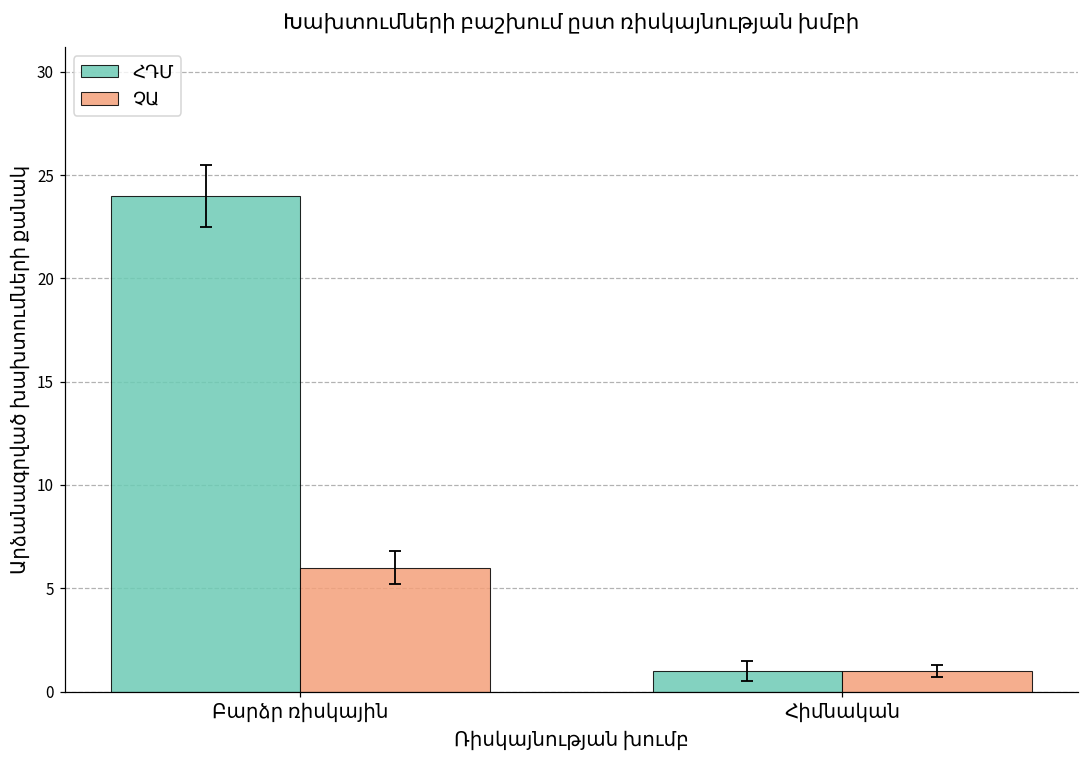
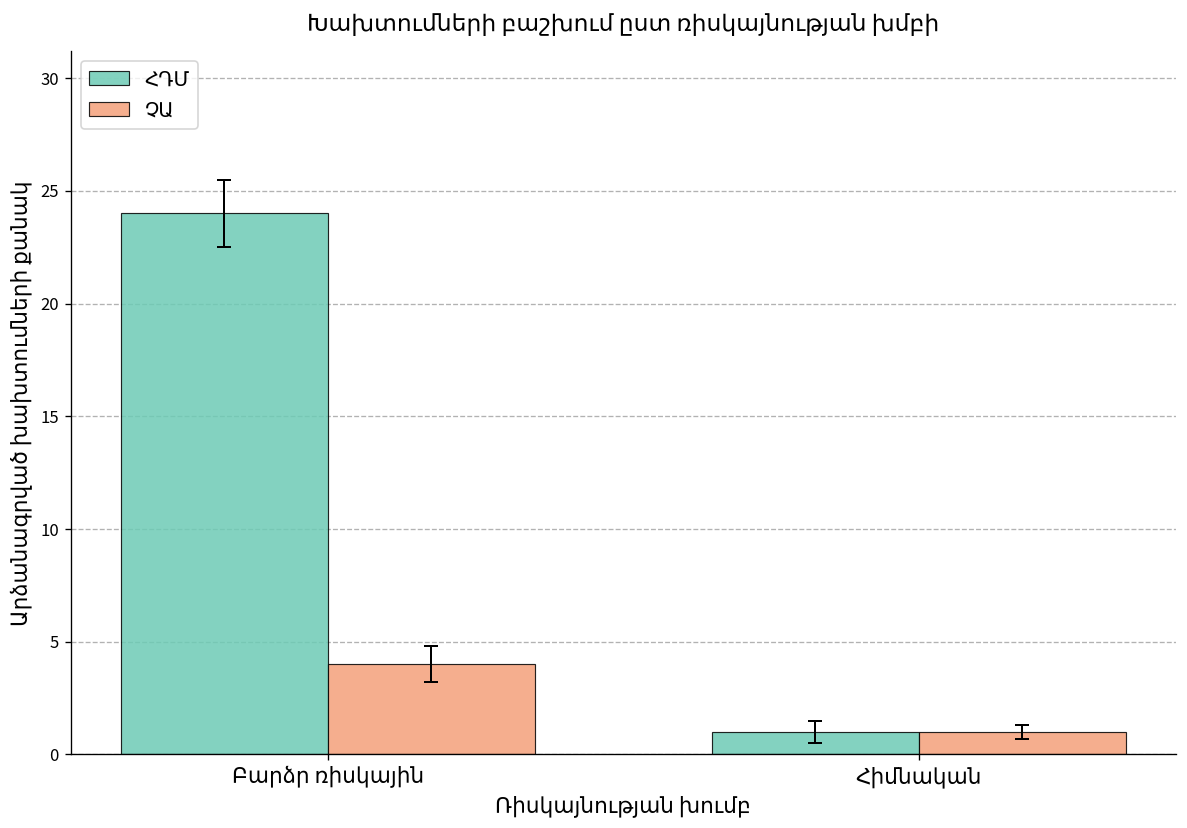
ՉԱ, Բարձր ռիսկային: 6 -> 4
